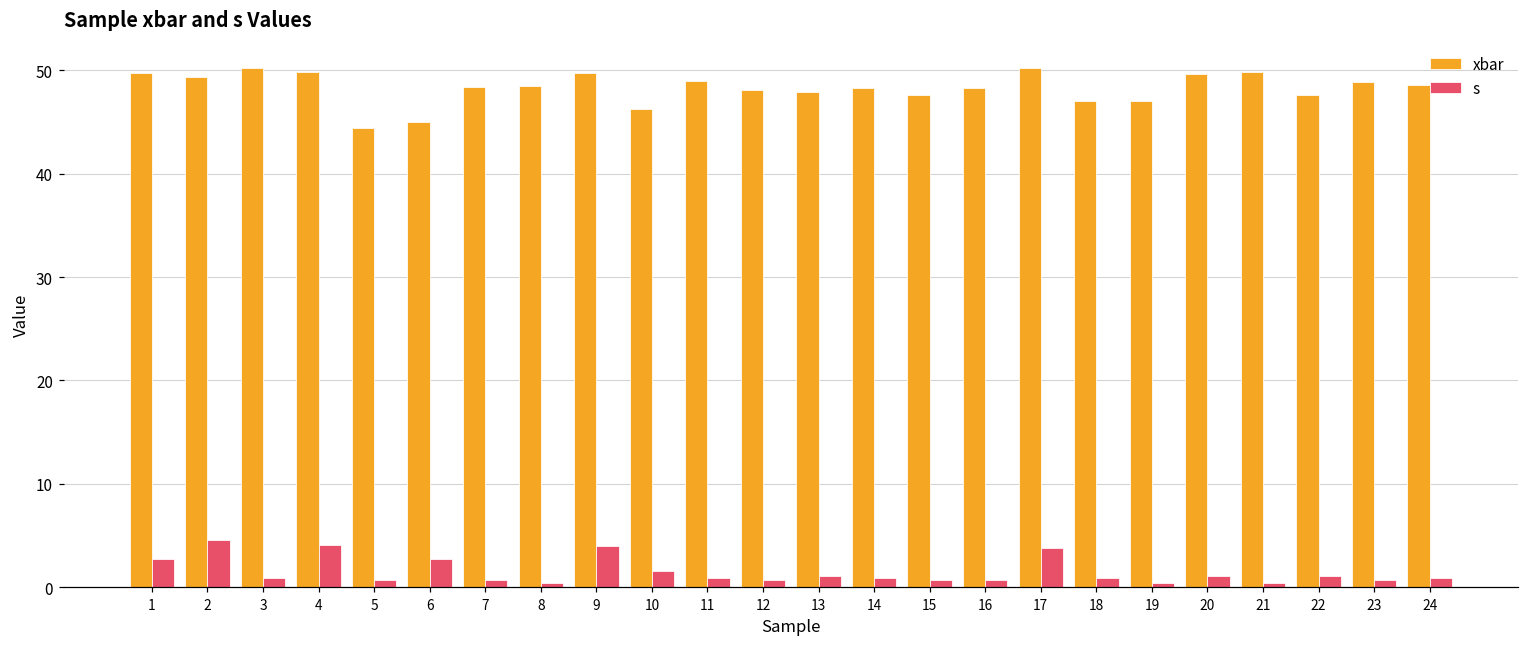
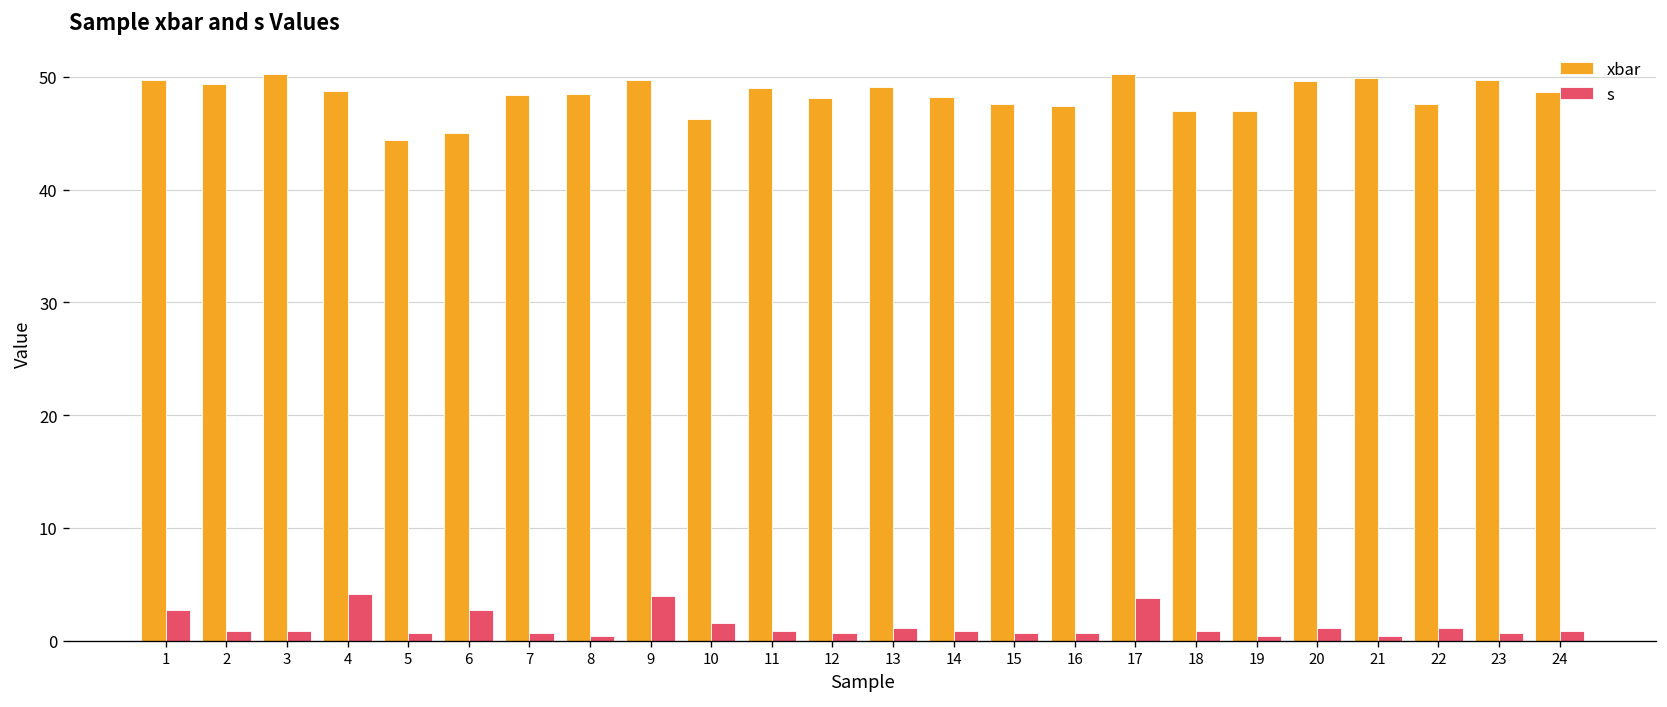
s, 2: 5 -> 1
xbar, 4: 50 -> 49
xbar, 13: 48 -> 49
xbar, 16: 48 -> 47
xbar, 23: 49 -> 50
